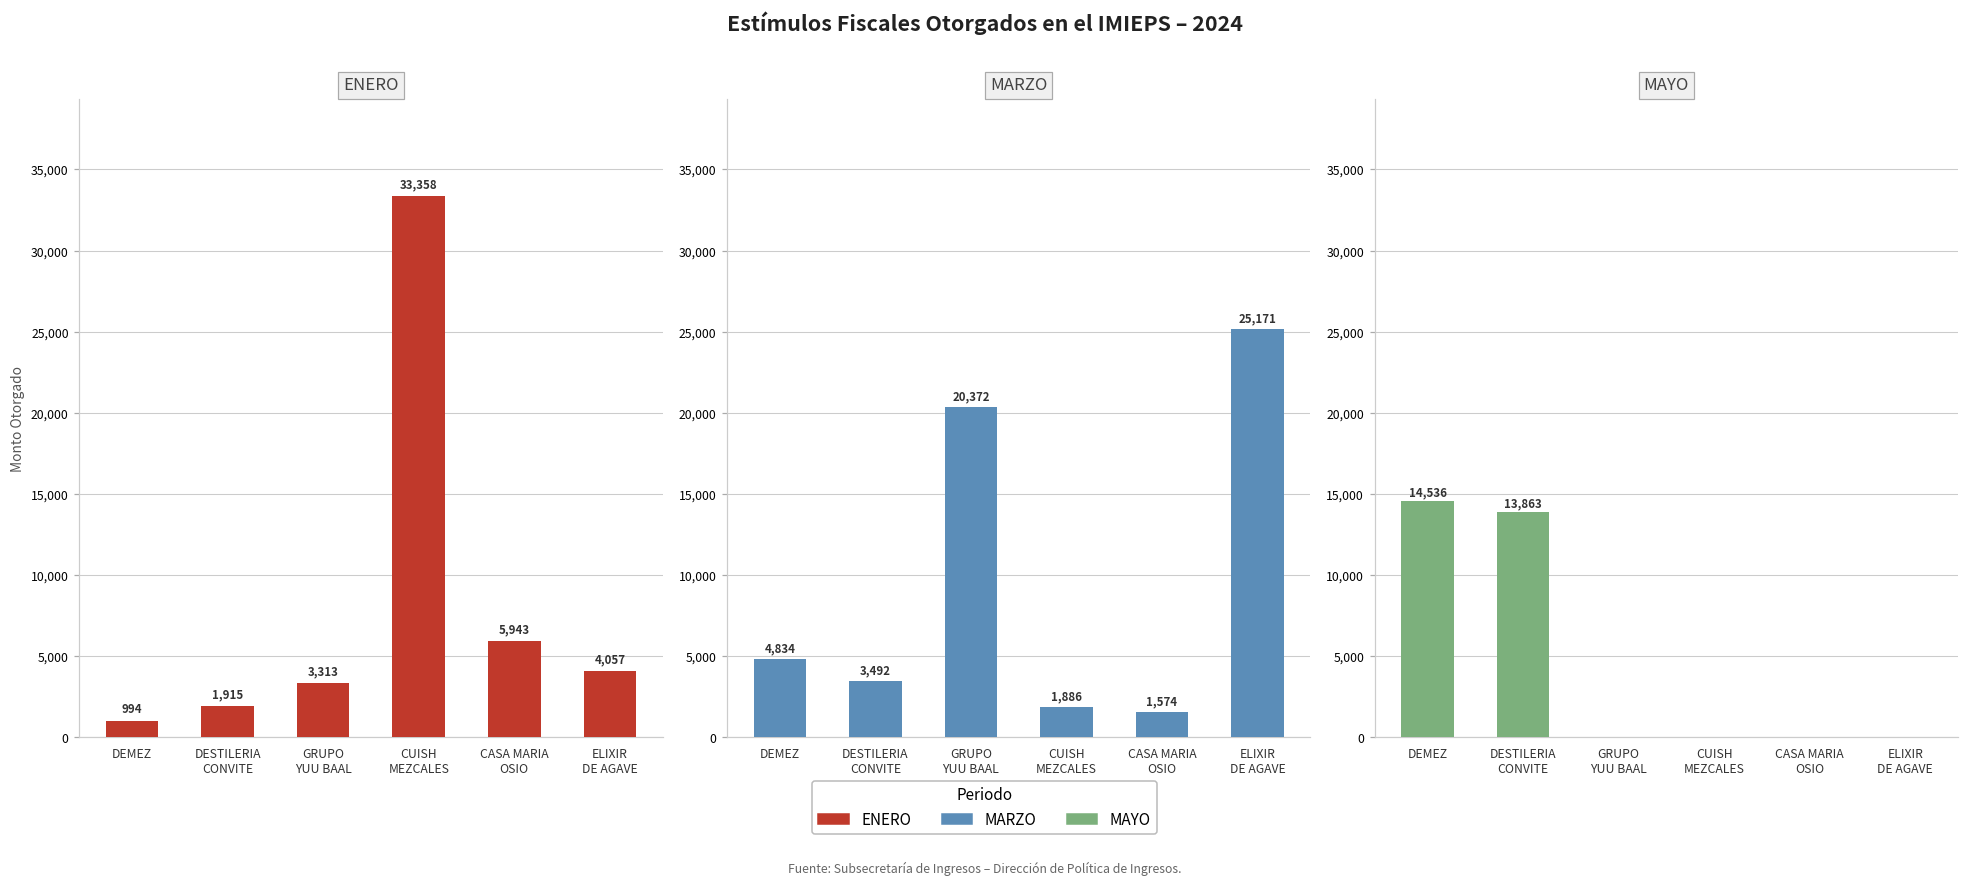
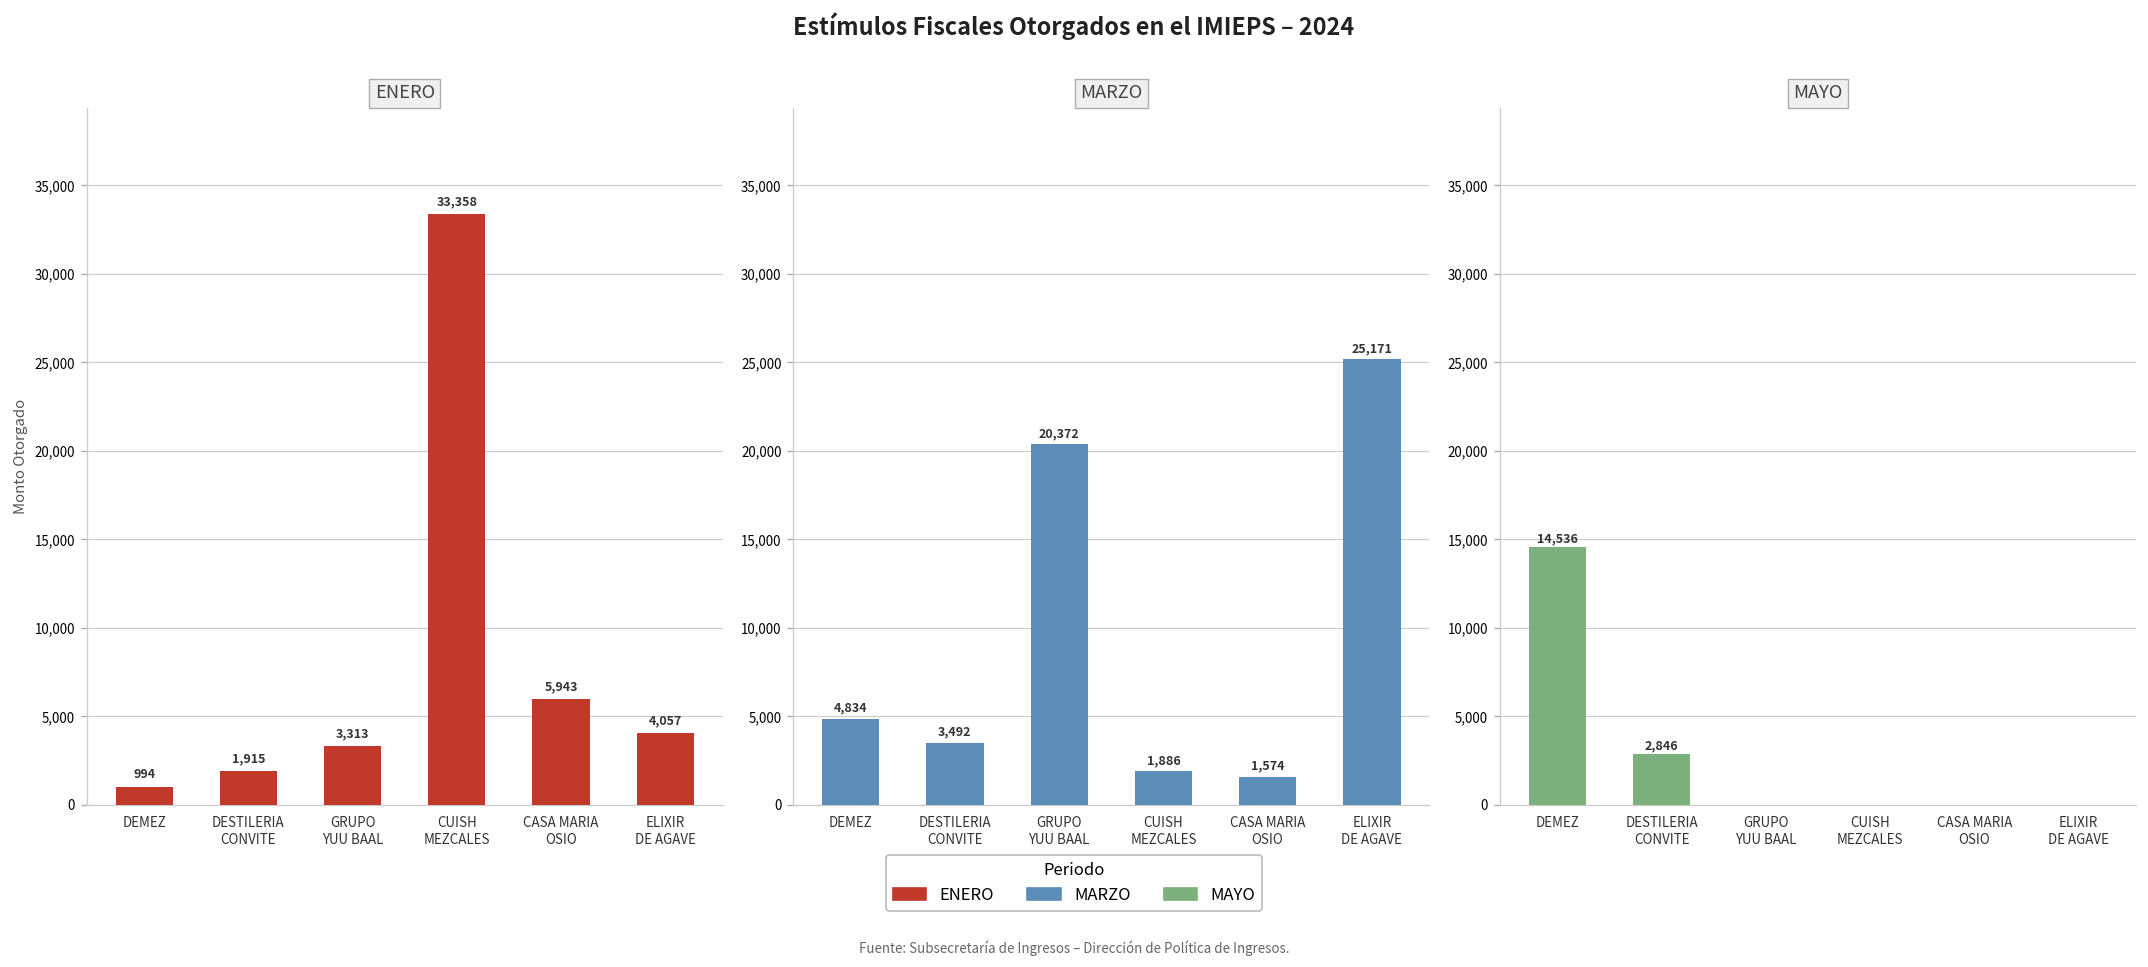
MAYO, DESTILERIA CONVITE: 13,863 -> 2,846
